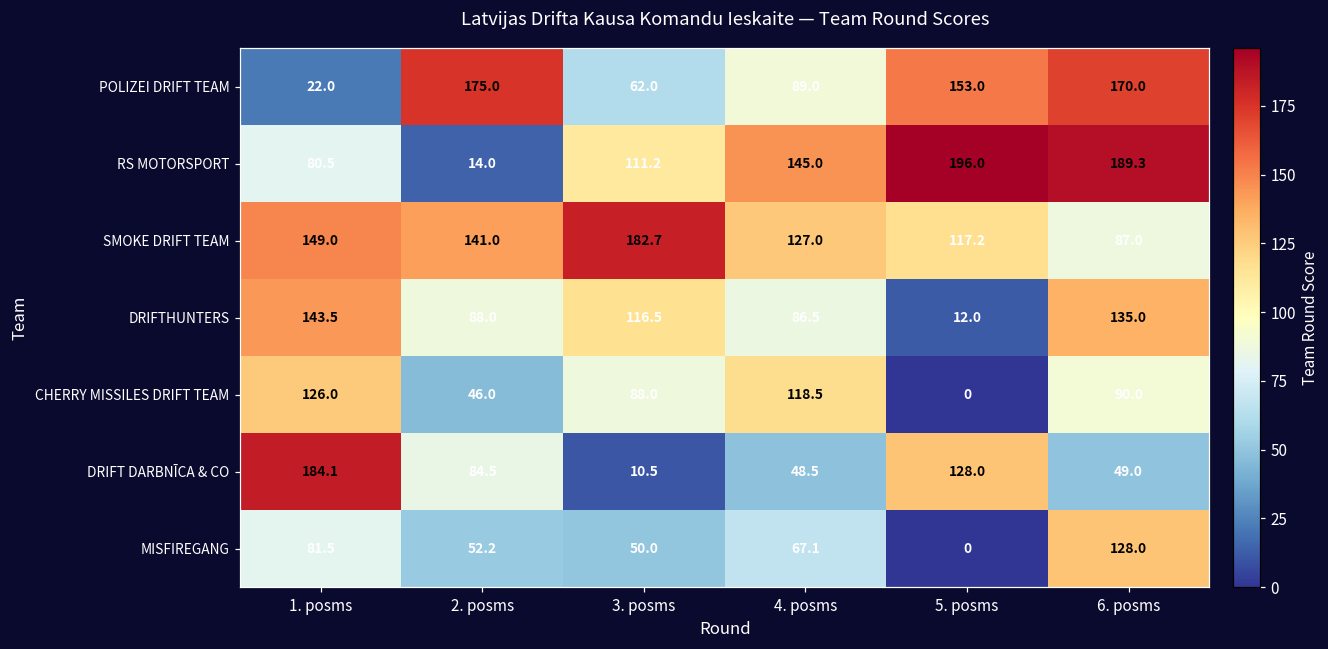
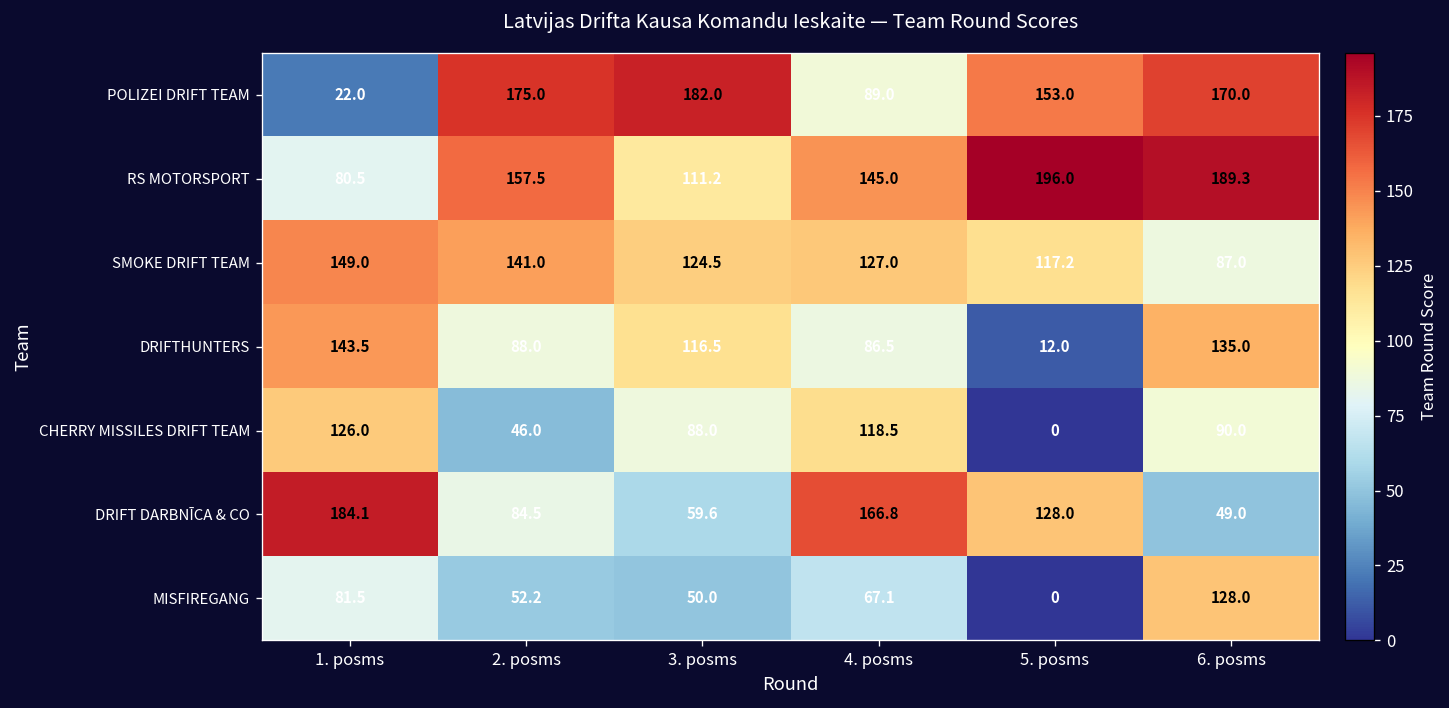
POLIZEI DRIFT TEAM, 3. posms: 62.0 -> 182.0
RS MOTORSPORT, 2. posms: 14.0 -> 157.5
SMOKE DRIFT TEAM, 3. posms: 182.7 -> 124.5
DRIFT DARBNĪCA & CO, 3. posms: 10.5 -> 59.6
DRIFT DARBNĪCA & CO, 4. posms: 48.5 -> 166.8
